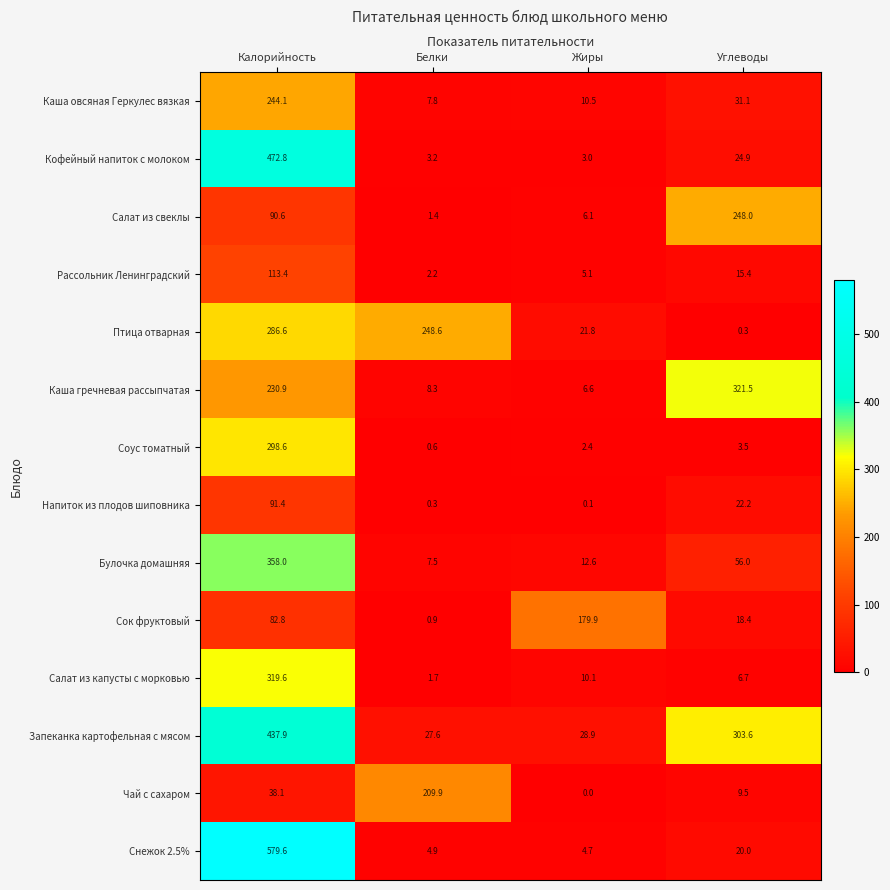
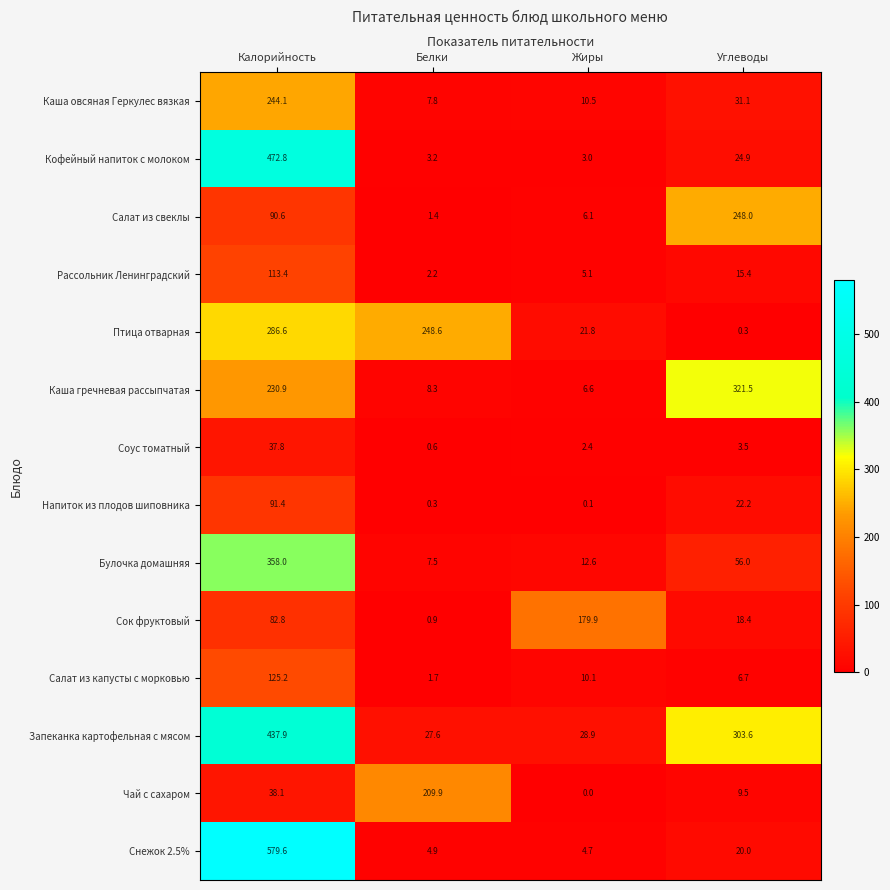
Соус томатный, Калорийность: 298.6 -> 37.8
Салат из капусты с морковью, Калорийность: 319.6 -> 125.2
